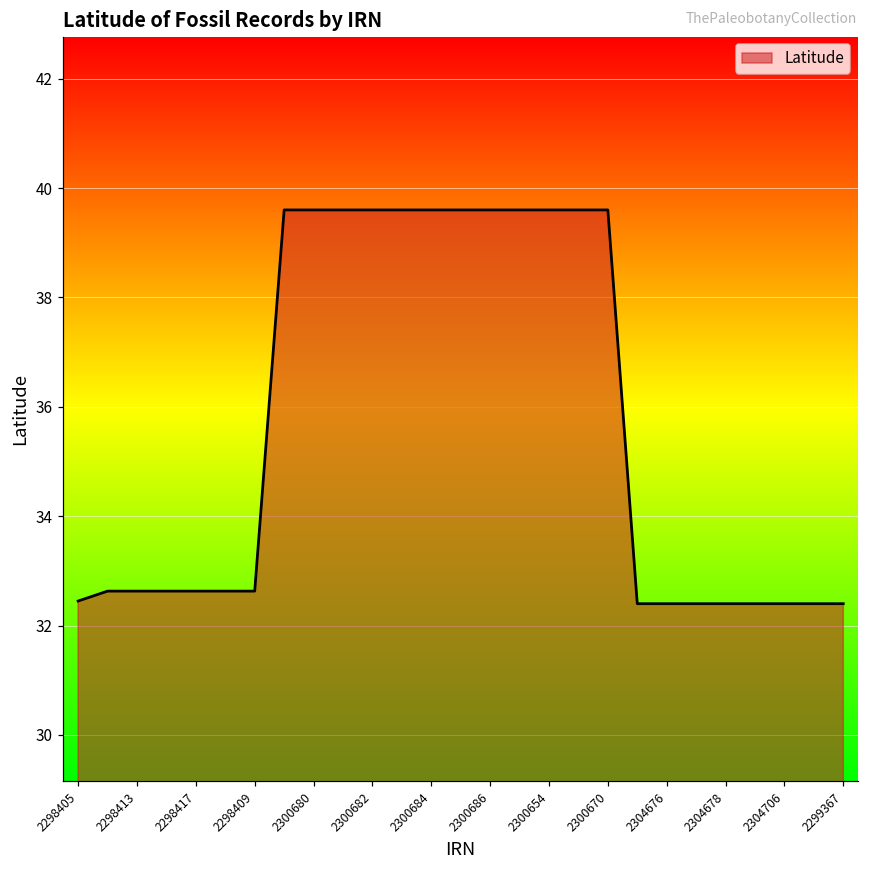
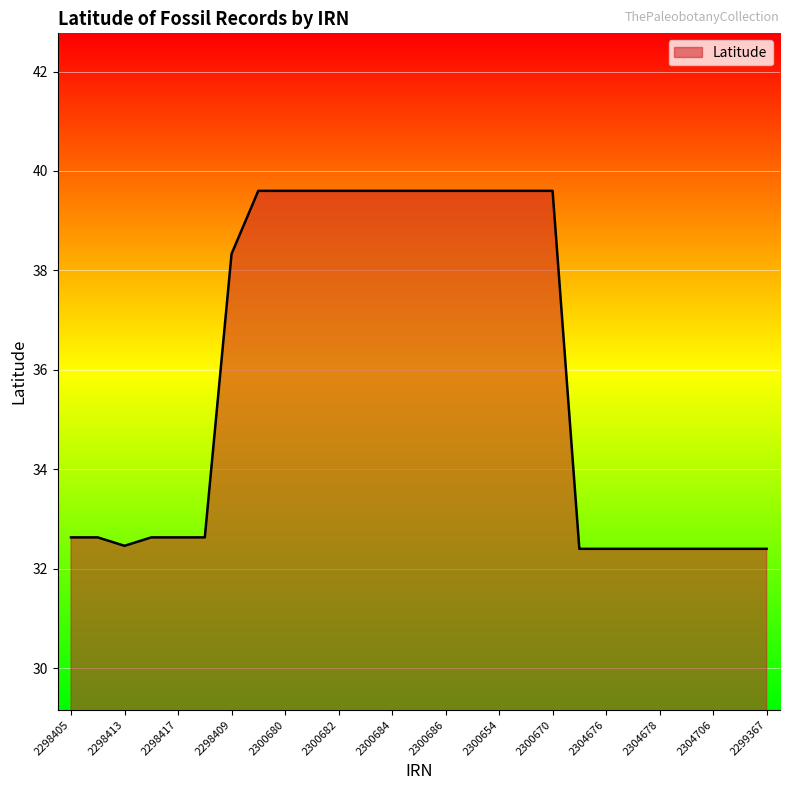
2298405: 32.4 -> 32.6
2298413: 32.6 -> 32.5
2298409: 32.6 -> 38.3
